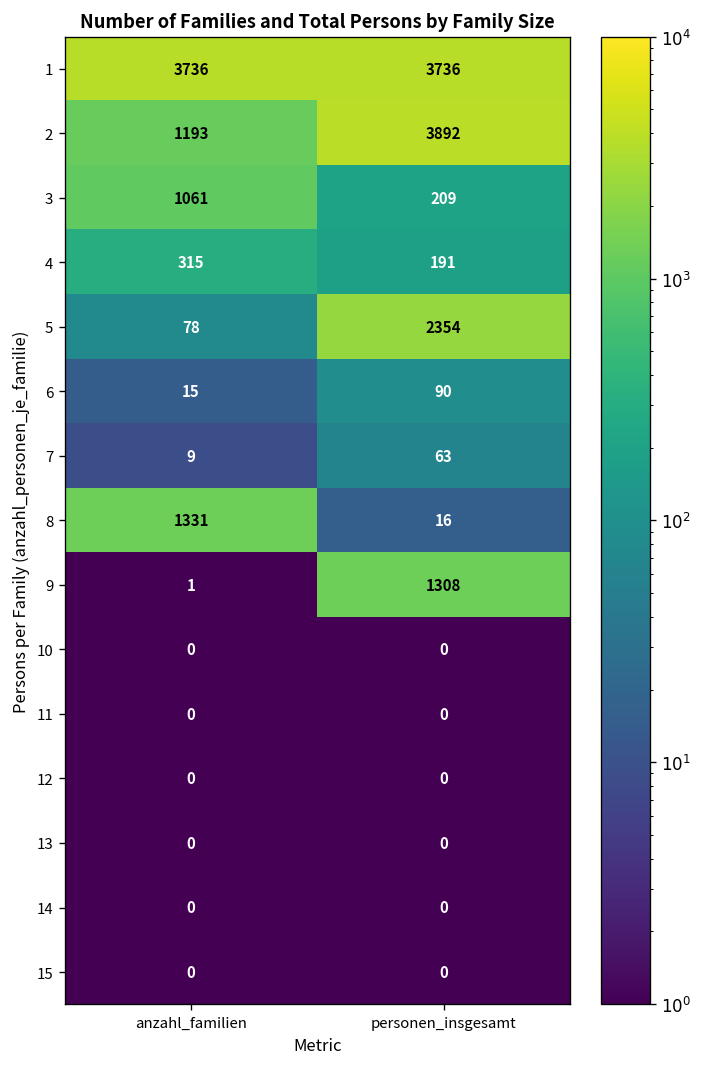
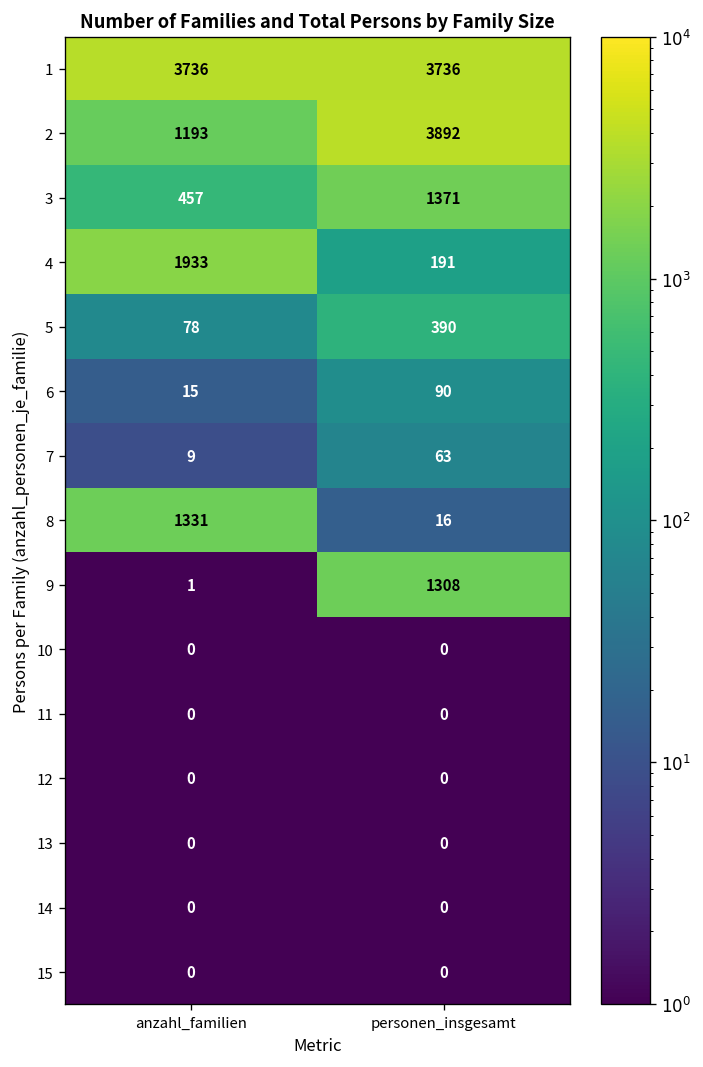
3, anzahl_familien: 1061 -> 457
3, personen_insgesamt: 209 -> 1371
4, anzahl_familien: 315 -> 1933
5, personen_insgesamt: 2354 -> 390
